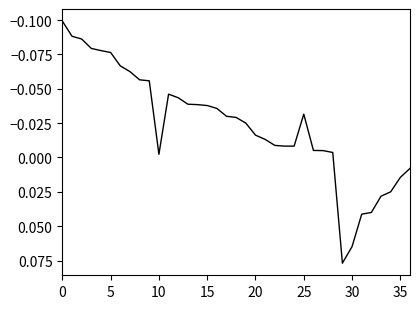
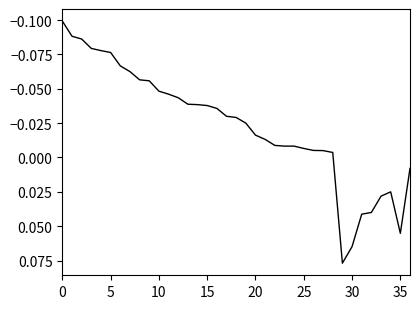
10: -0.002 -> -0.048
25: -0.032 -> -0.007
35: 0.014 -> 0.055
